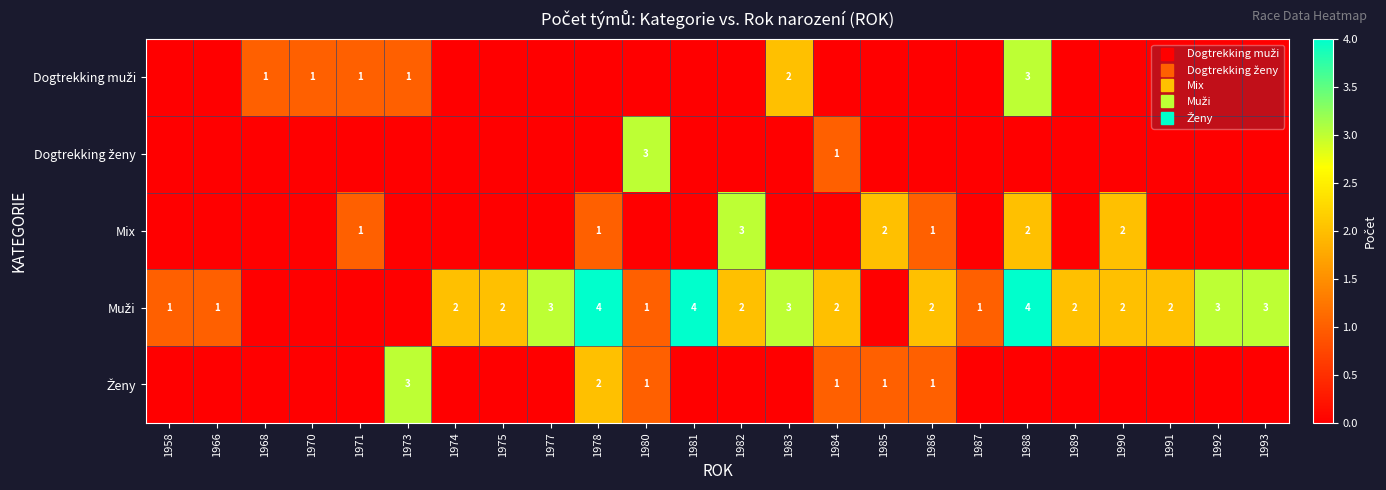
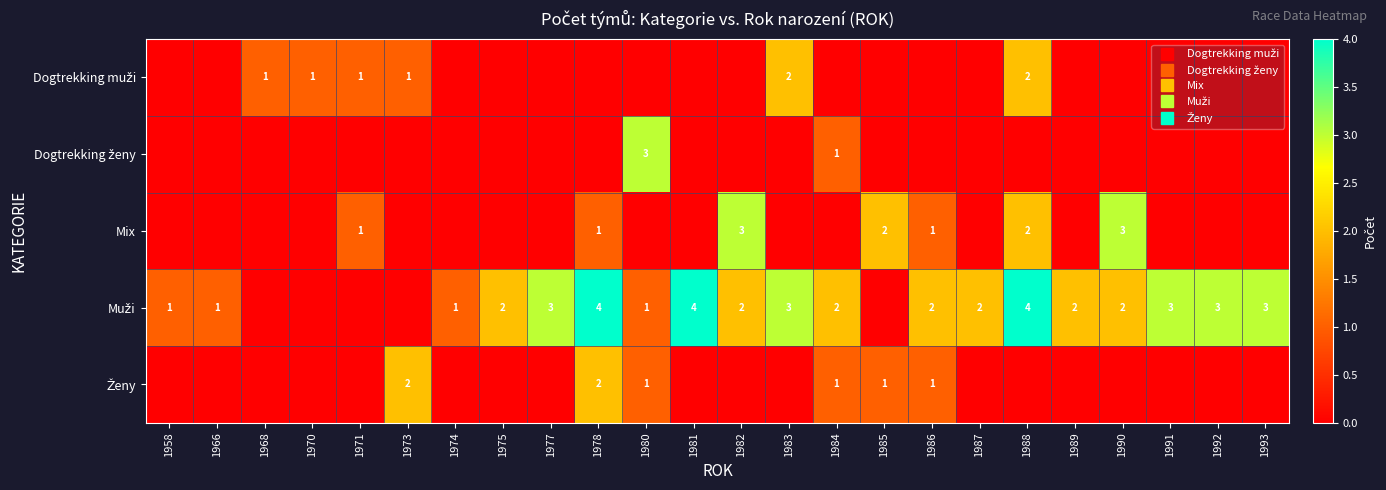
Dogtrekking muži, 1988: 3 -> 2
Mix, 1990: 2 -> 3
Muži, 1974: 2 -> 1
Muži, 1987: 1 -> 2
Muži, 1991: 2 -> 3
Ženy, 1973: 3 -> 2
